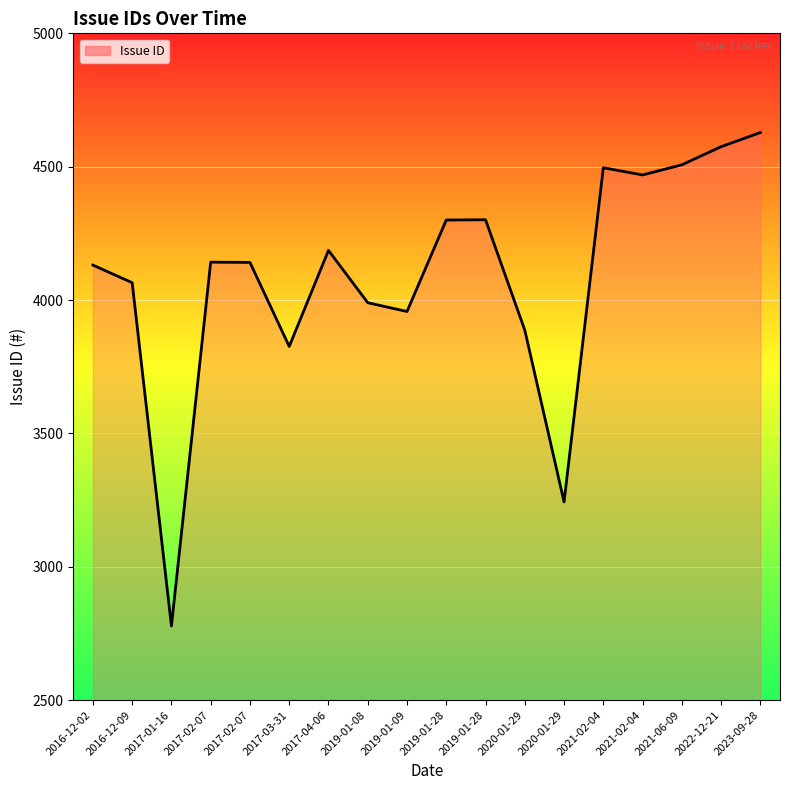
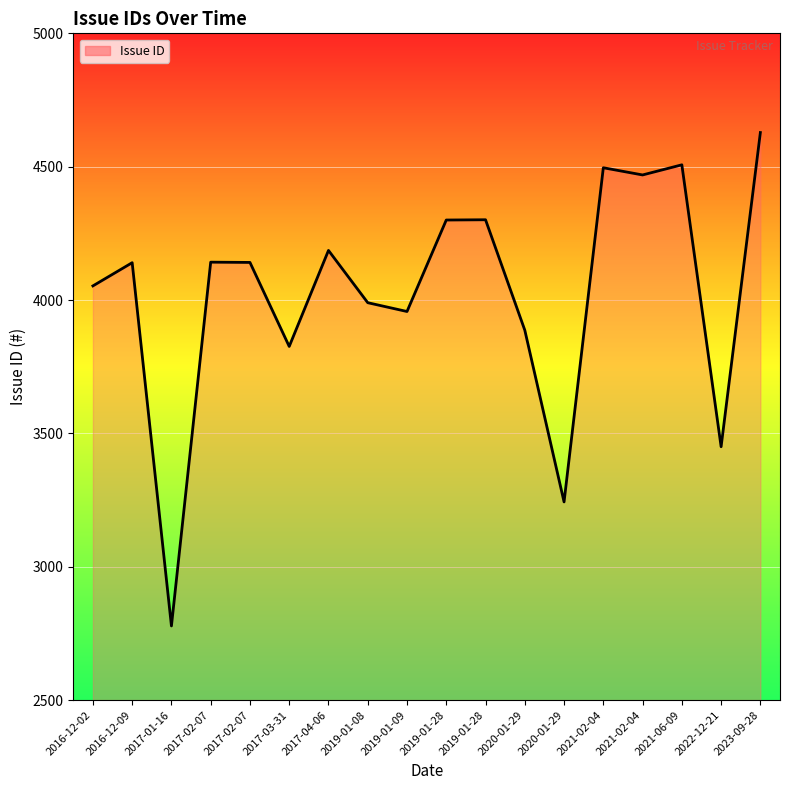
2016-12-02: 4130 -> 4050
2016-12-09: 4070 -> 4140
2022-12-21: 4580 -> 3450
